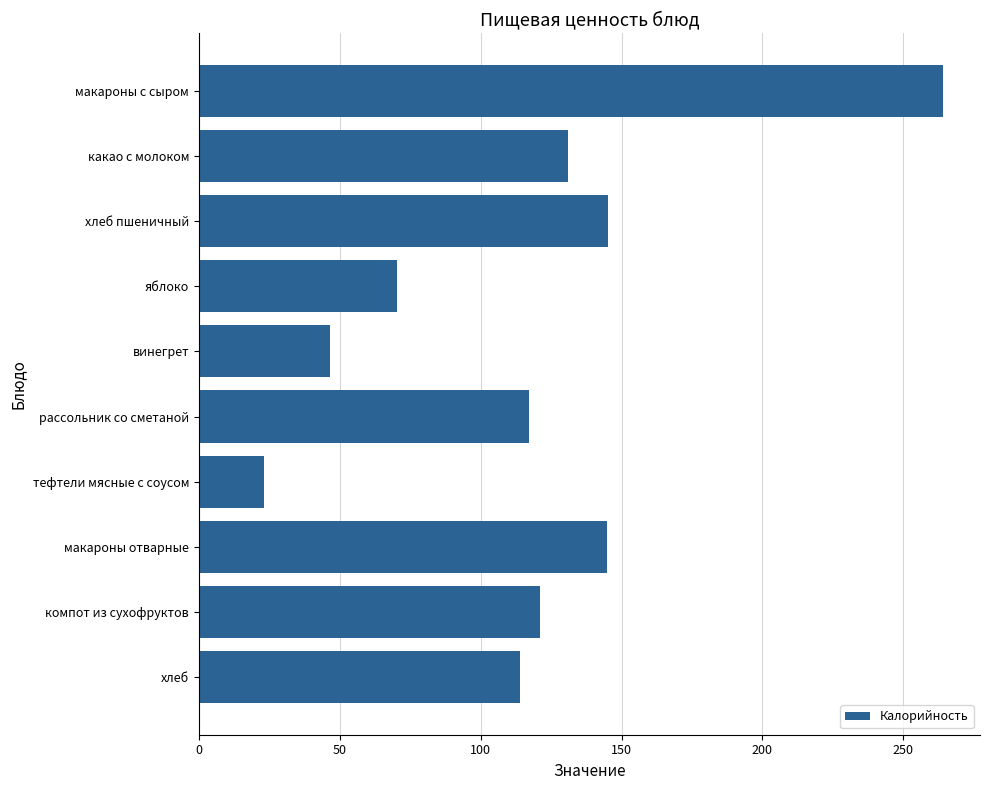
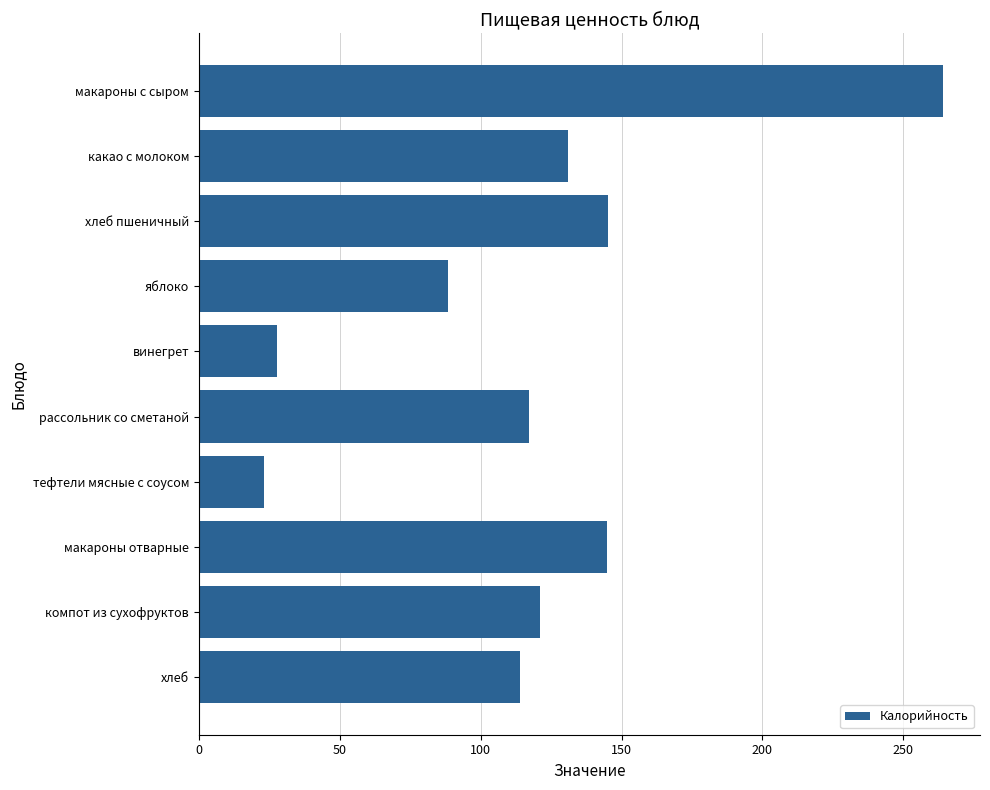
яблоко: 71 -> 89
винегрет: 47 -> 28
